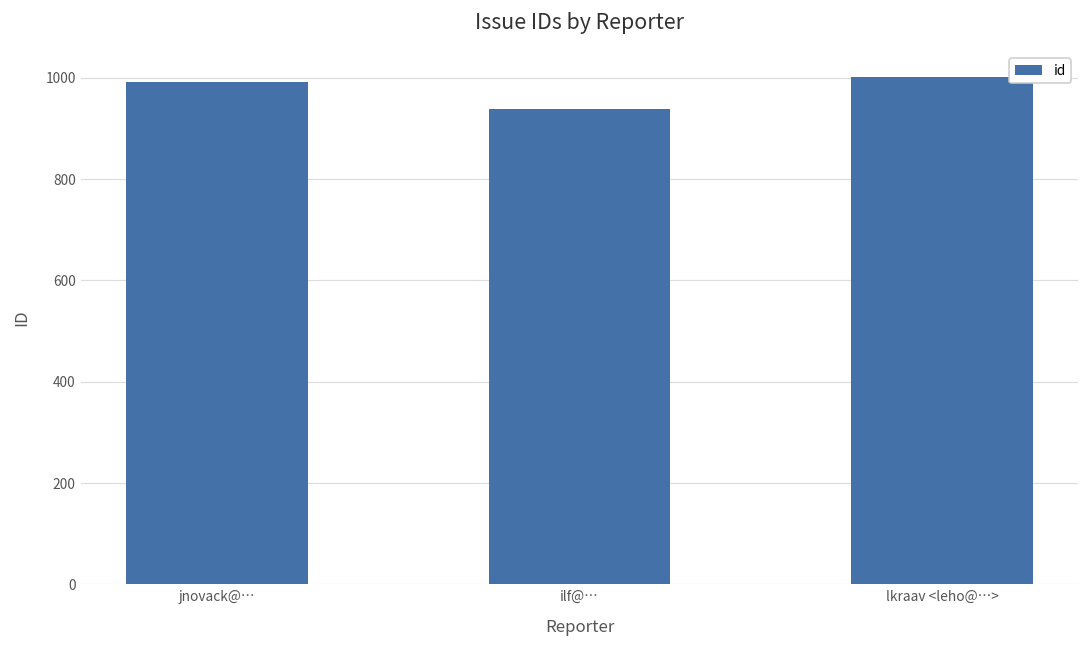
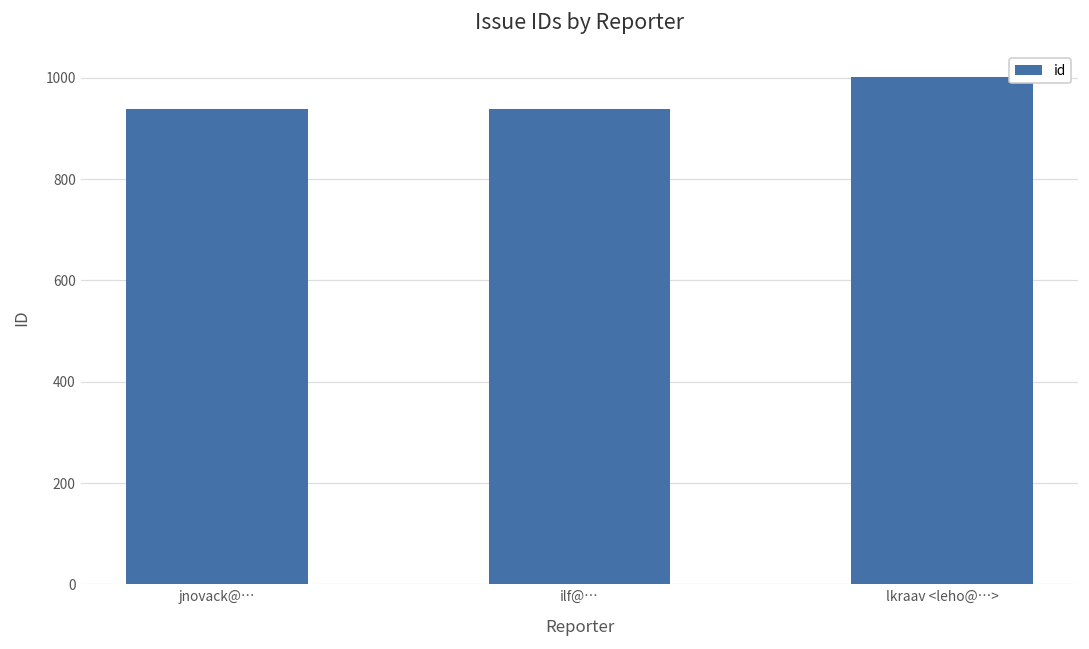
jnovack@…: 990 -> 940
